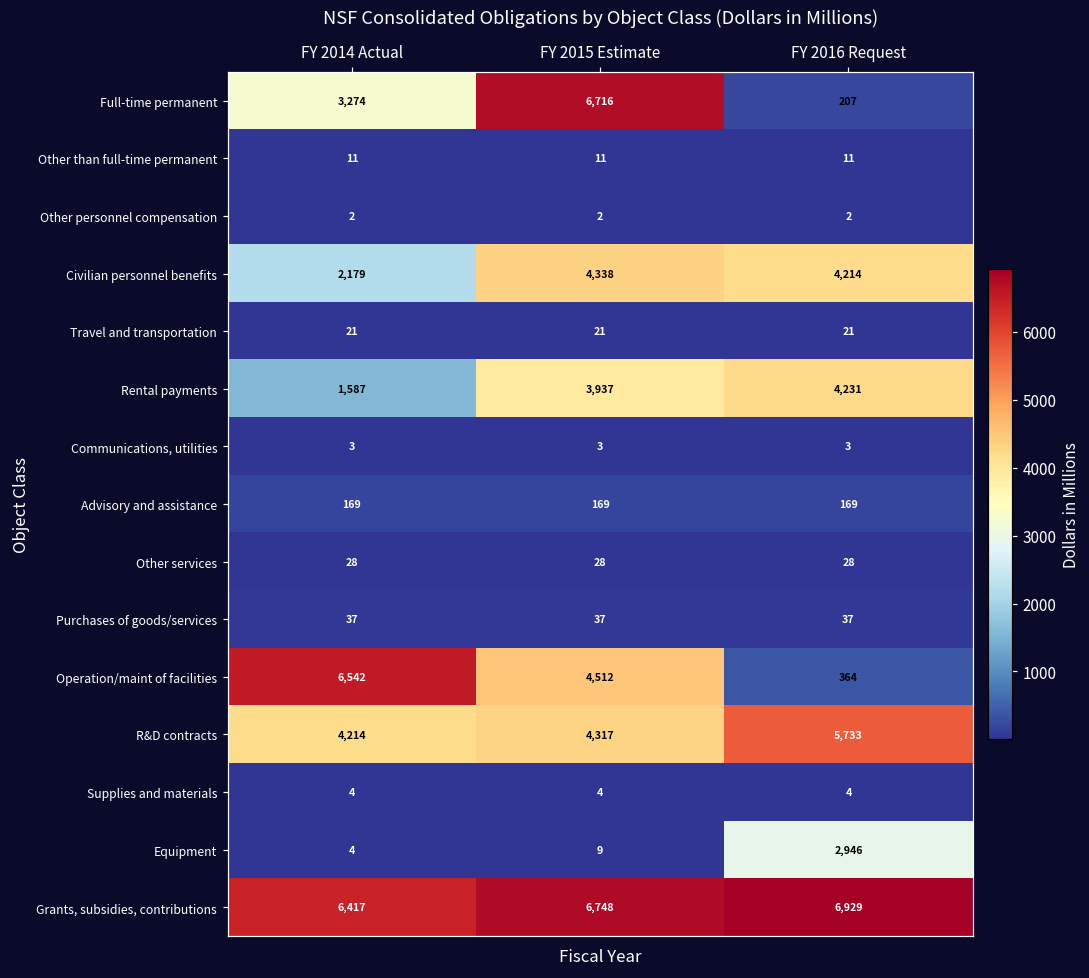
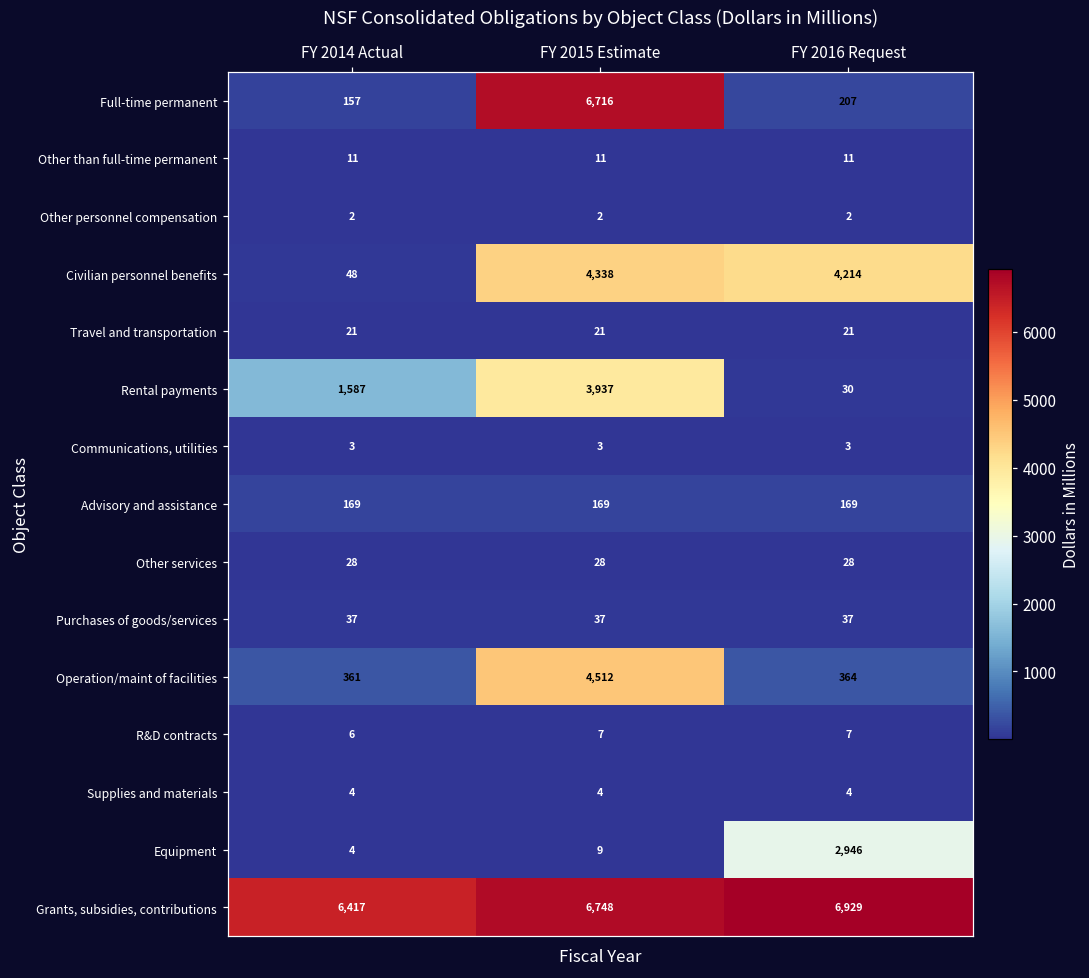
Full-time permanent, FY 2014 Actual: 3,274 -> 157
Civilian personnel benefits, FY 2014 Actual: 2,179 -> 48
Rental payments, FY 2016 Request: 4,231 -> 30
Operation/maint of facilities, FY 2014 Actual: 6,542 -> 361
R&D contracts, FY 2014 Actual: 4,214 -> 6
R&D contracts, FY 2015 Estimate: 4,317 -> 7
R&D contracts, FY 2016 Request: 5,733 -> 7
